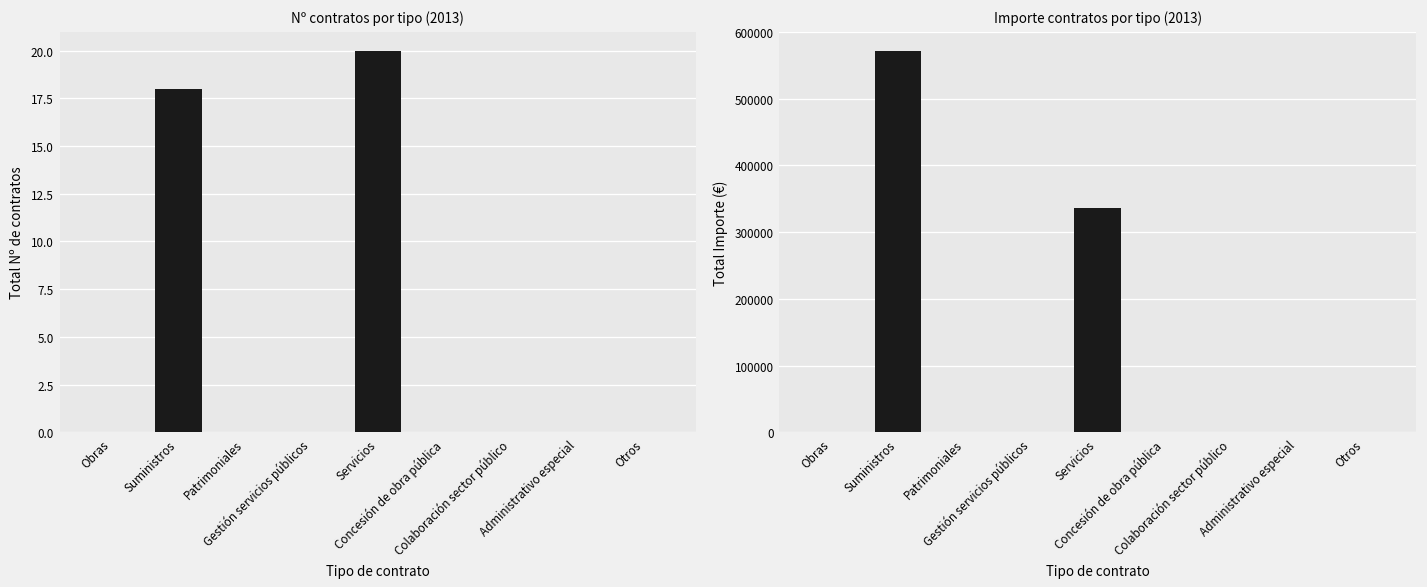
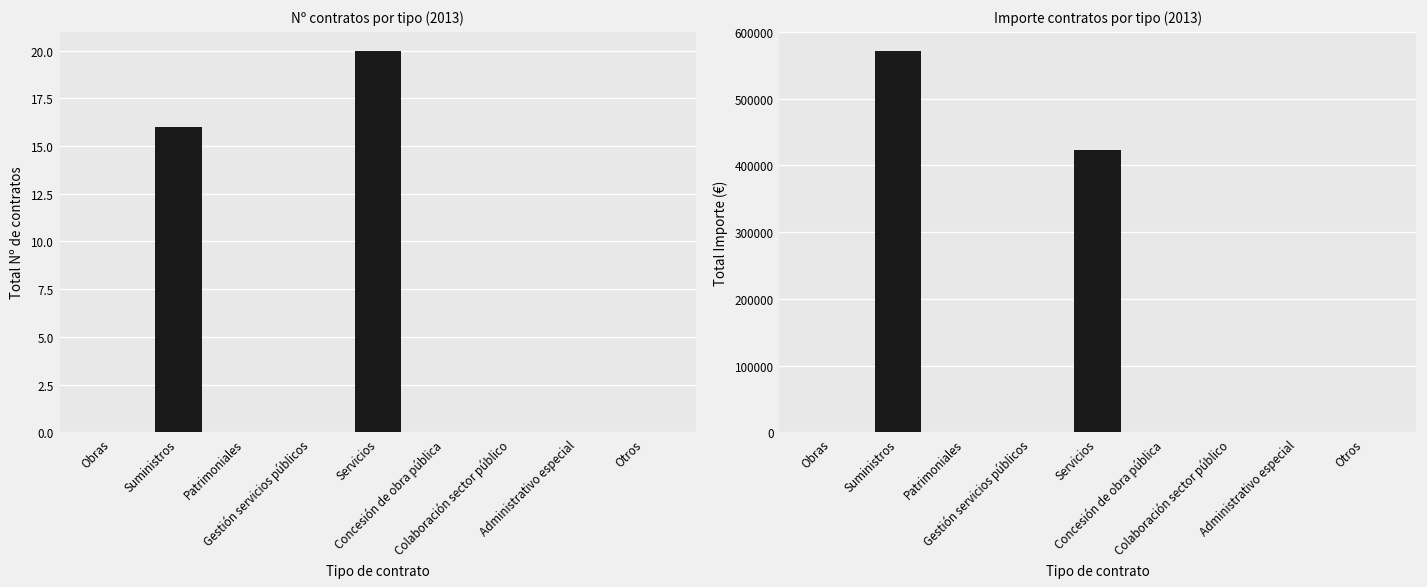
Nº contratos por tipo (2013), Suministros: 18 -> 16
Importe contratos por tipo (2013), Servicios: 340000 -> 420000
